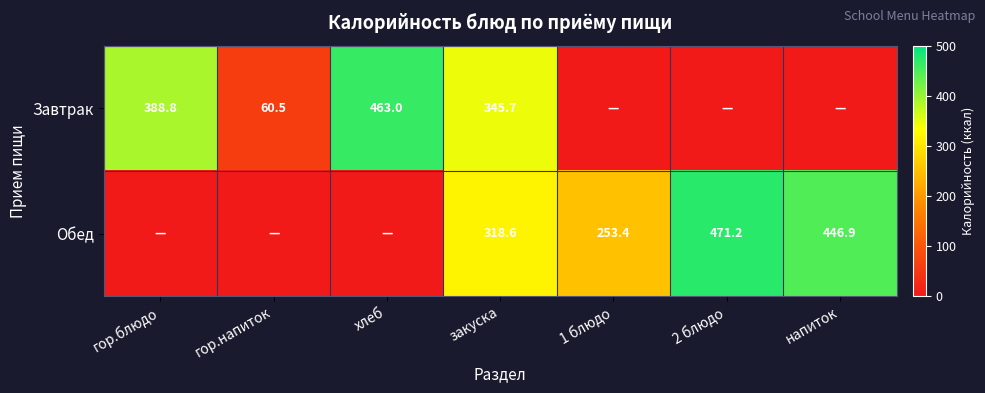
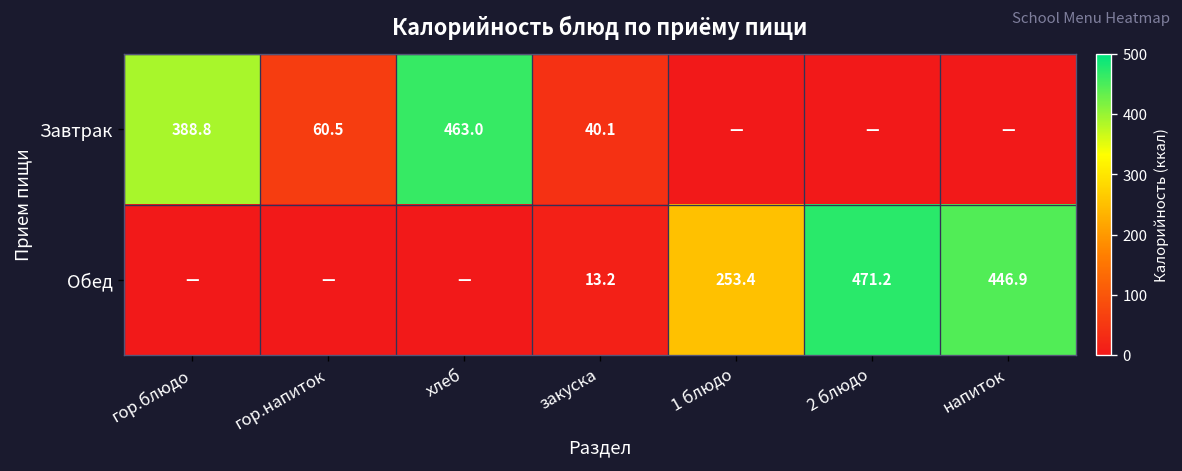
Завтрак, закуска: 345.7 -> 40.1
Обед, закуска: 318.6 -> 13.2
